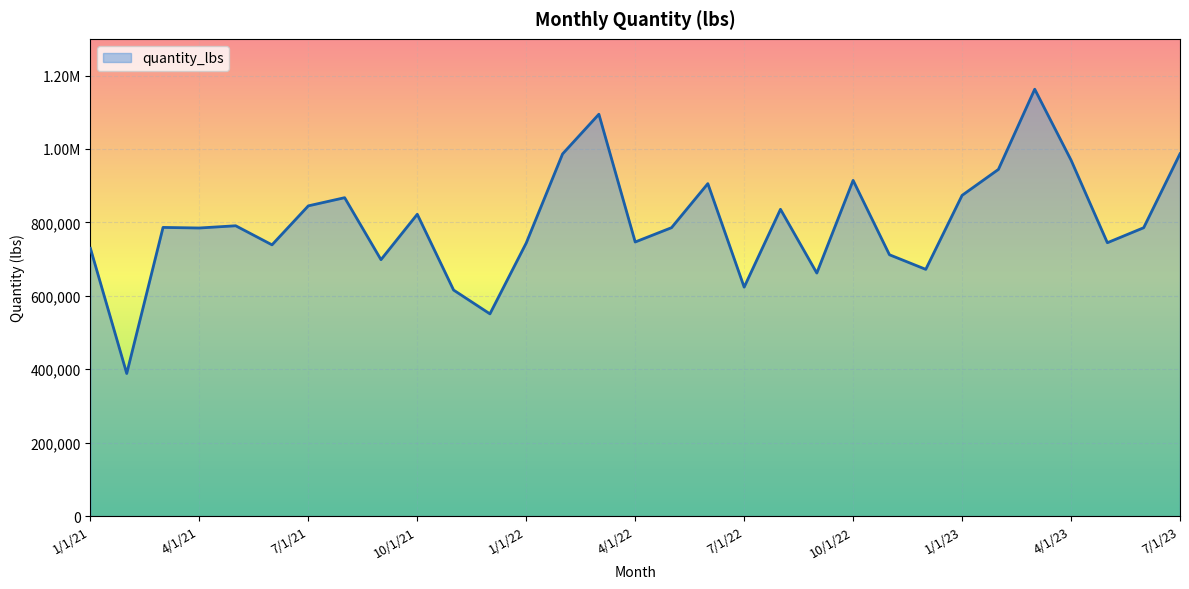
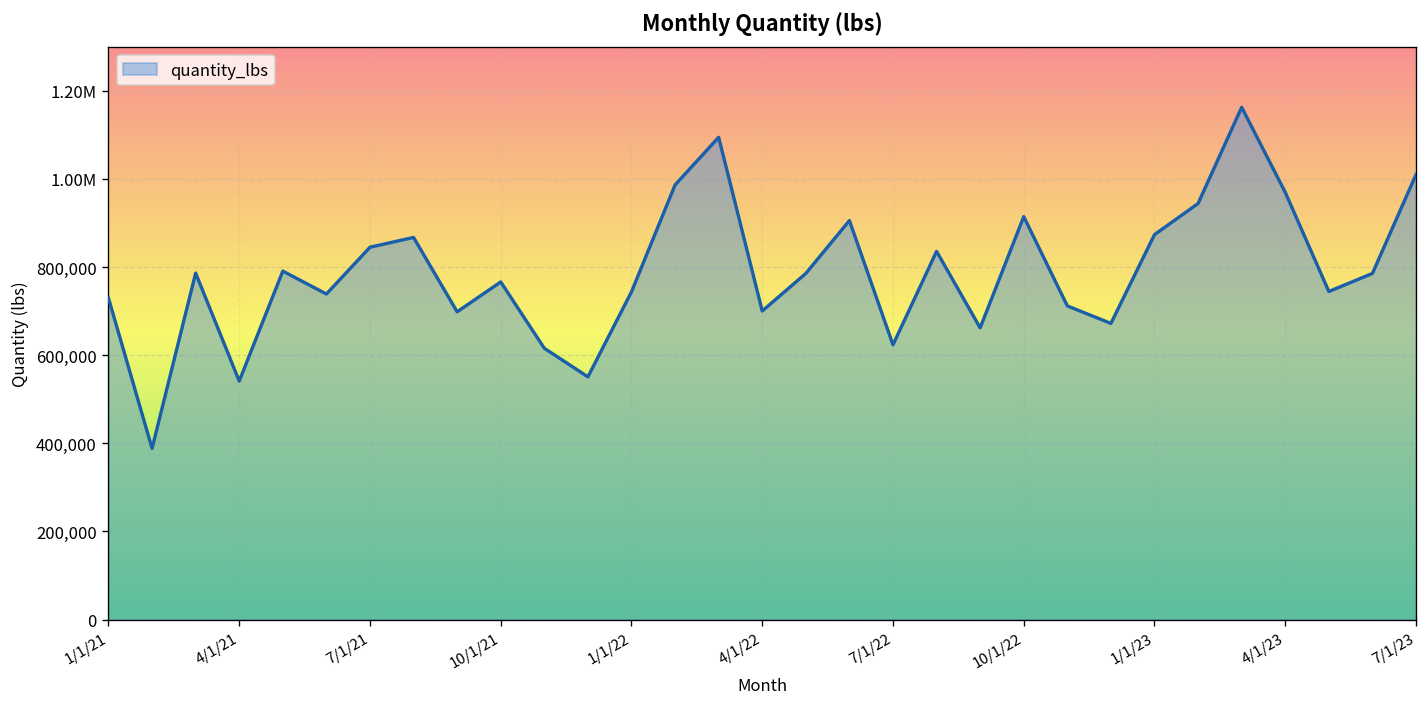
4/1/21: 780,000 -> 540,000
10/1/21: 820,000 -> 770,000
4/1/22: 750,000 -> 700,000
7/1/23: 990,000 -> 1,010,000
